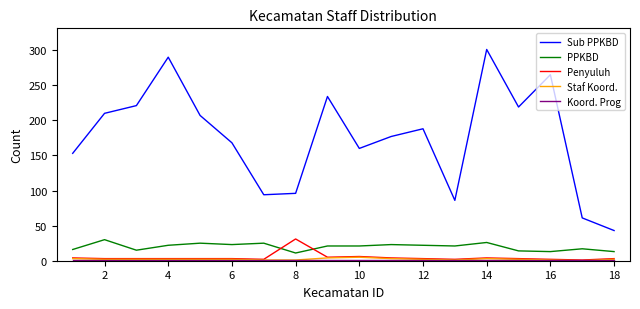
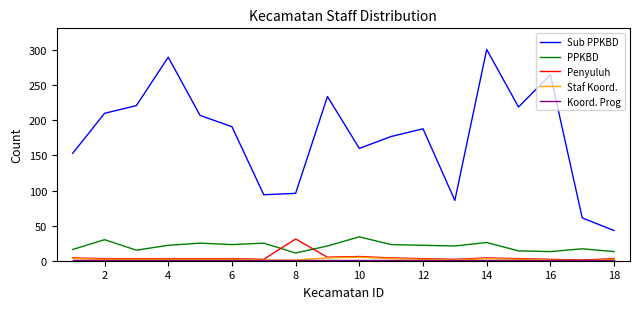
Sub PPKBD, 6: 170 -> 190
PPKBD, 10: 20 -> 30
